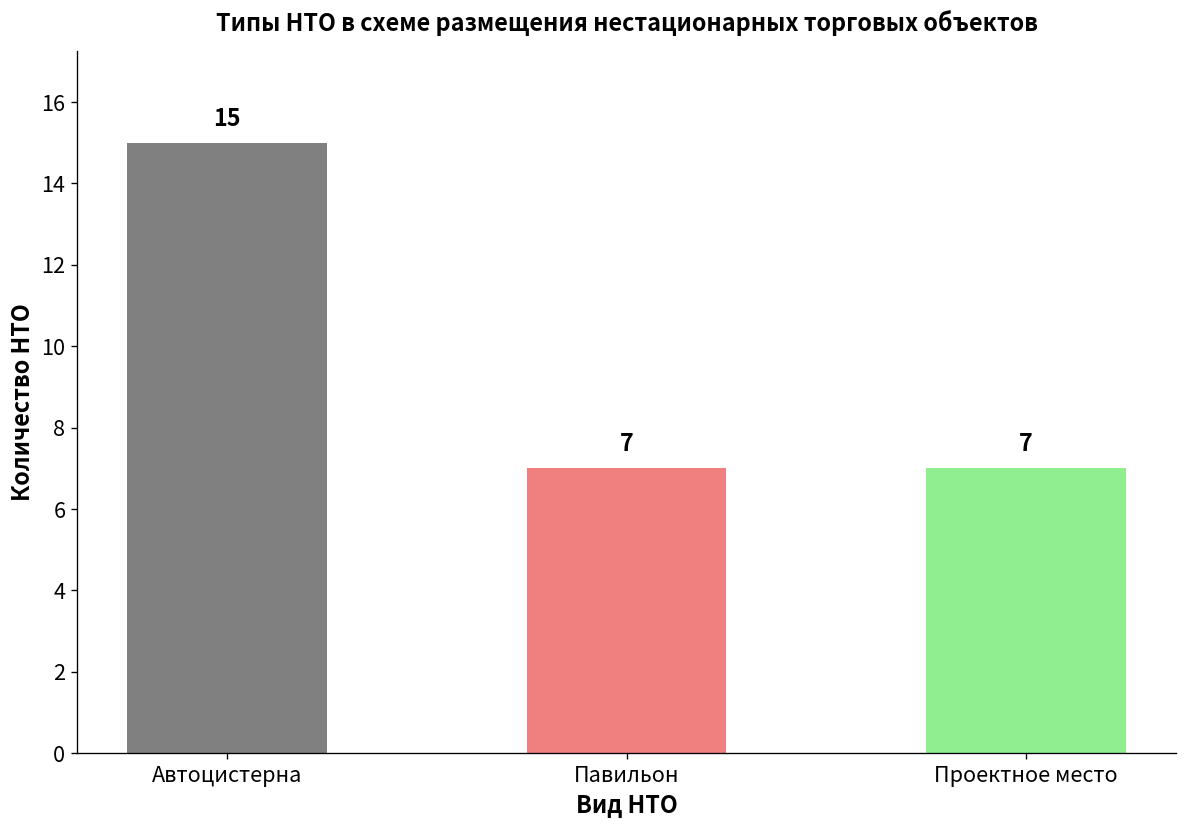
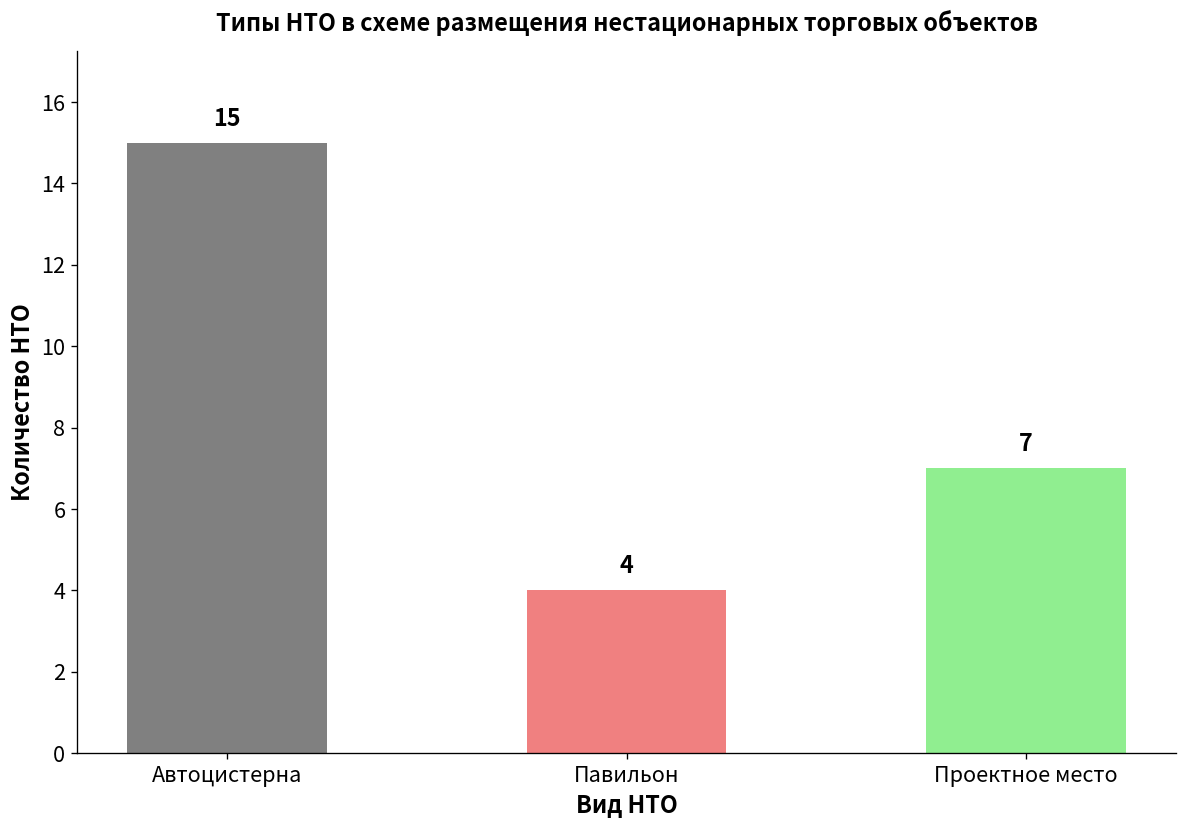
Павильон: 7 -> 4
